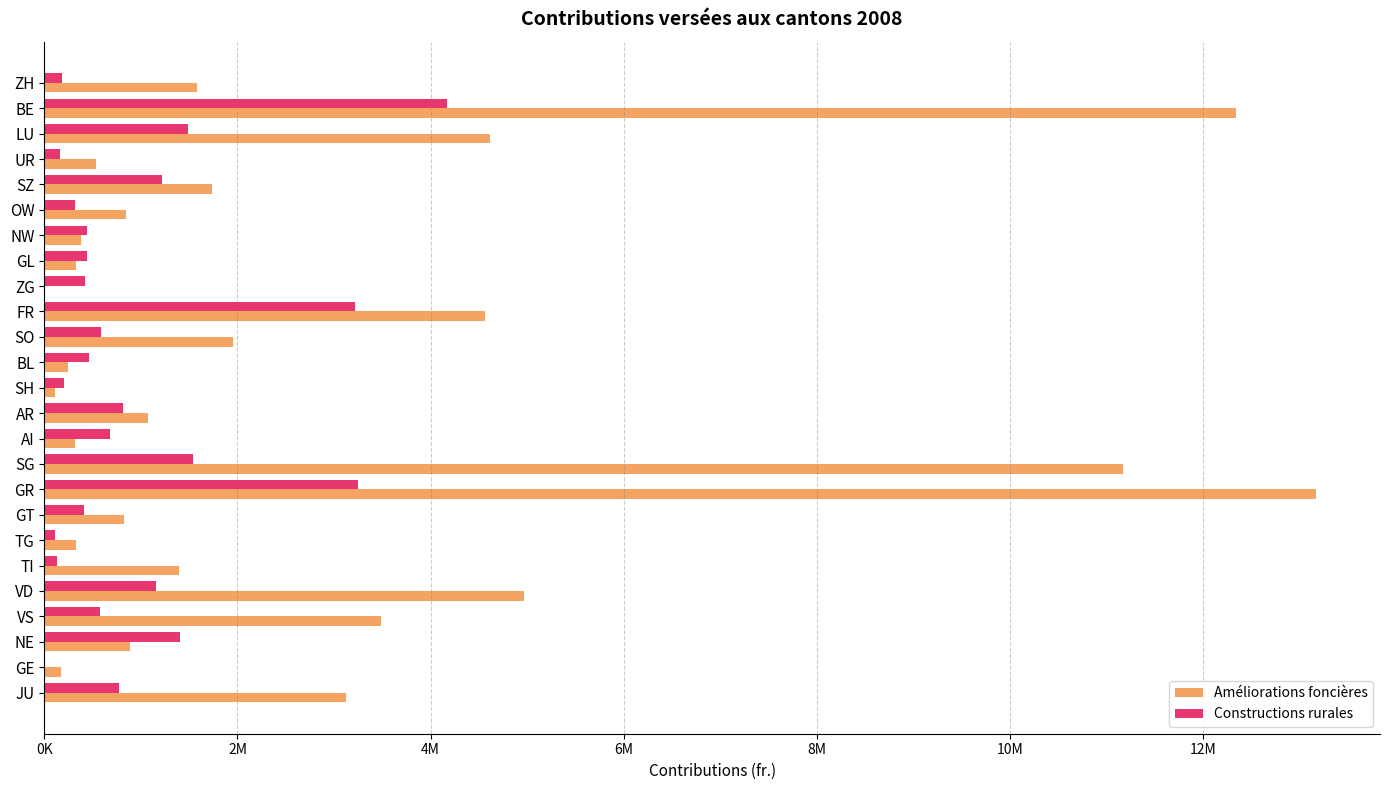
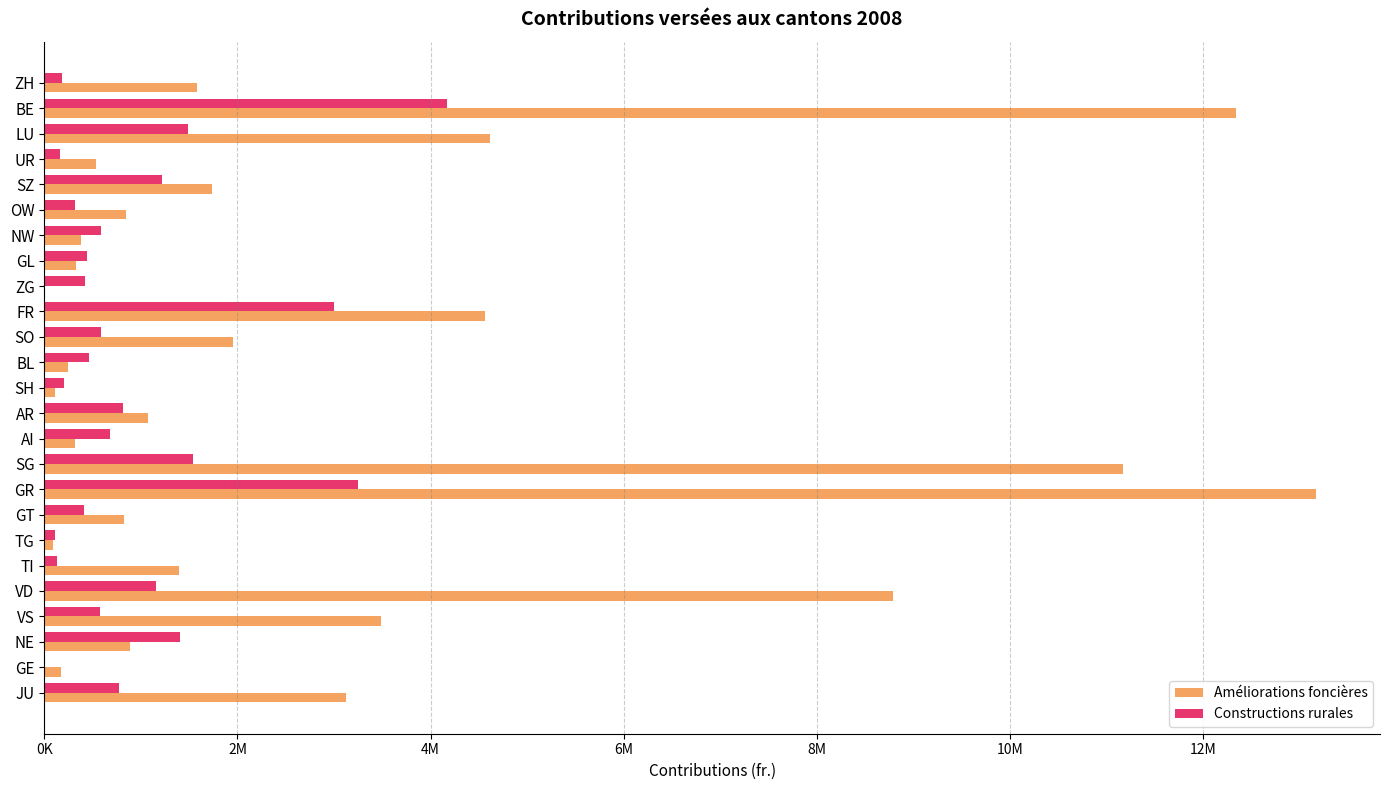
Constructions rurales, NW: 400000 -> 600000
Constructions rurales, FR: 3200000 -> 3000000
Améliorations foncières, TG: 300000 -> 100000
Améliorations foncières, VD: 5000000 -> 8800000
